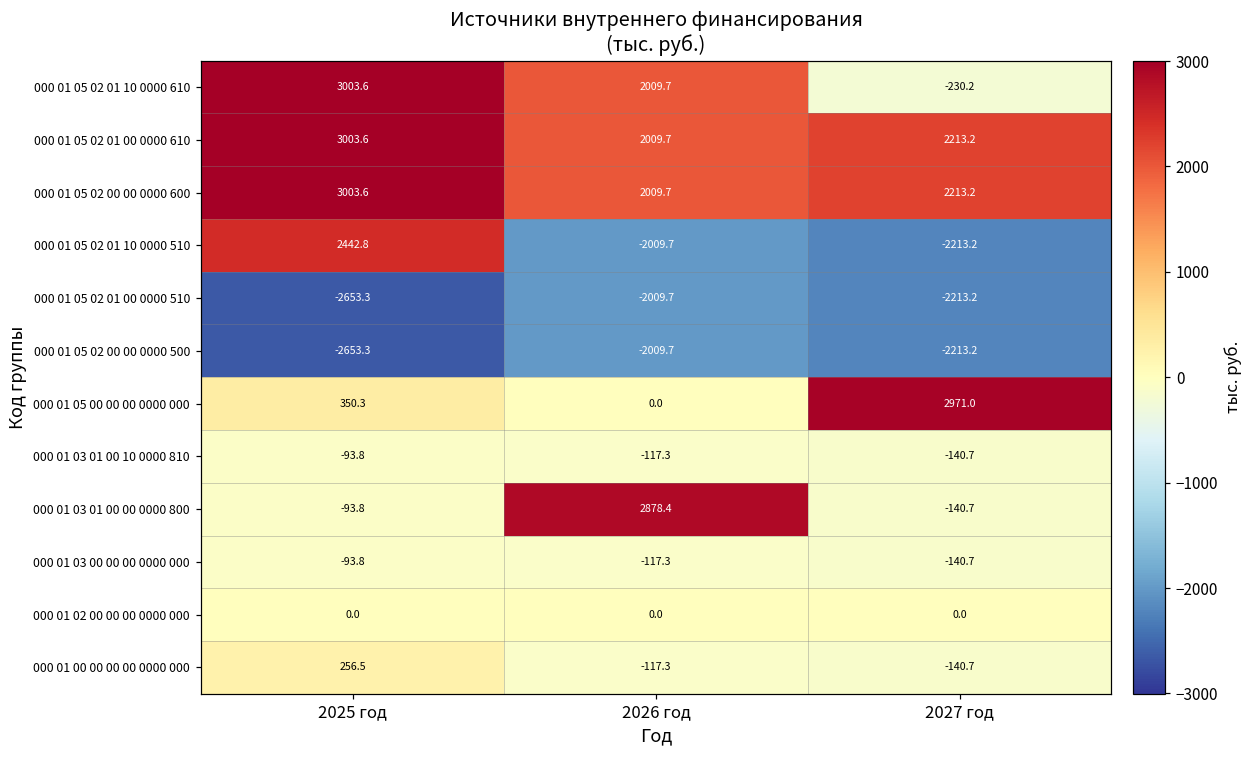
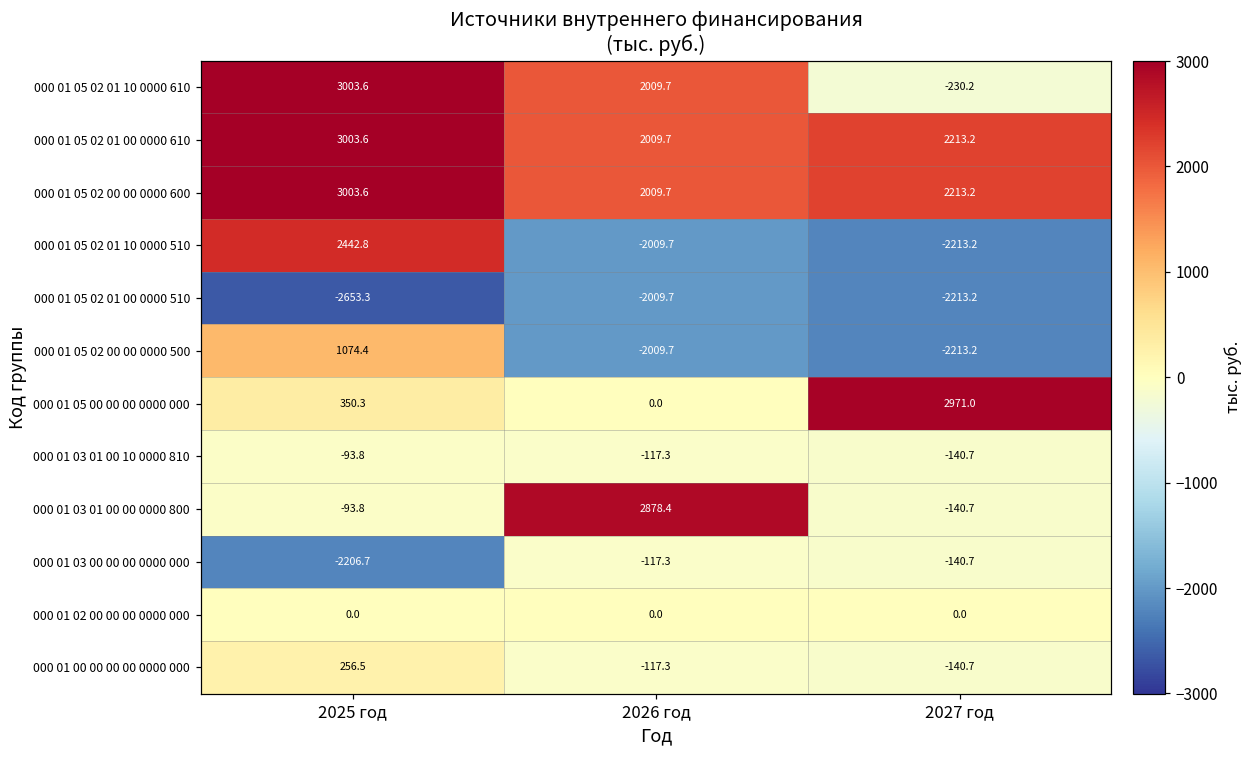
000 01 05 02 00 00 0000 500, 2025 год: -2653.3 -> 1074.4
000 01 03 00 00 00 0000 000, 2025 год: -93.8 -> -2206.7
